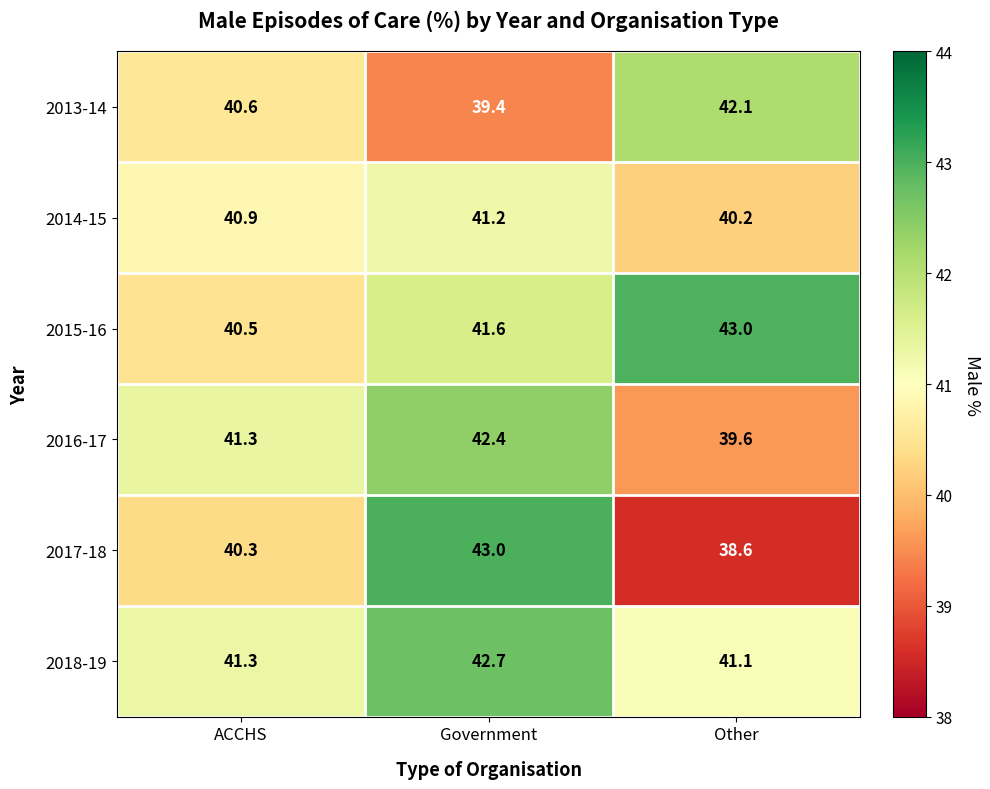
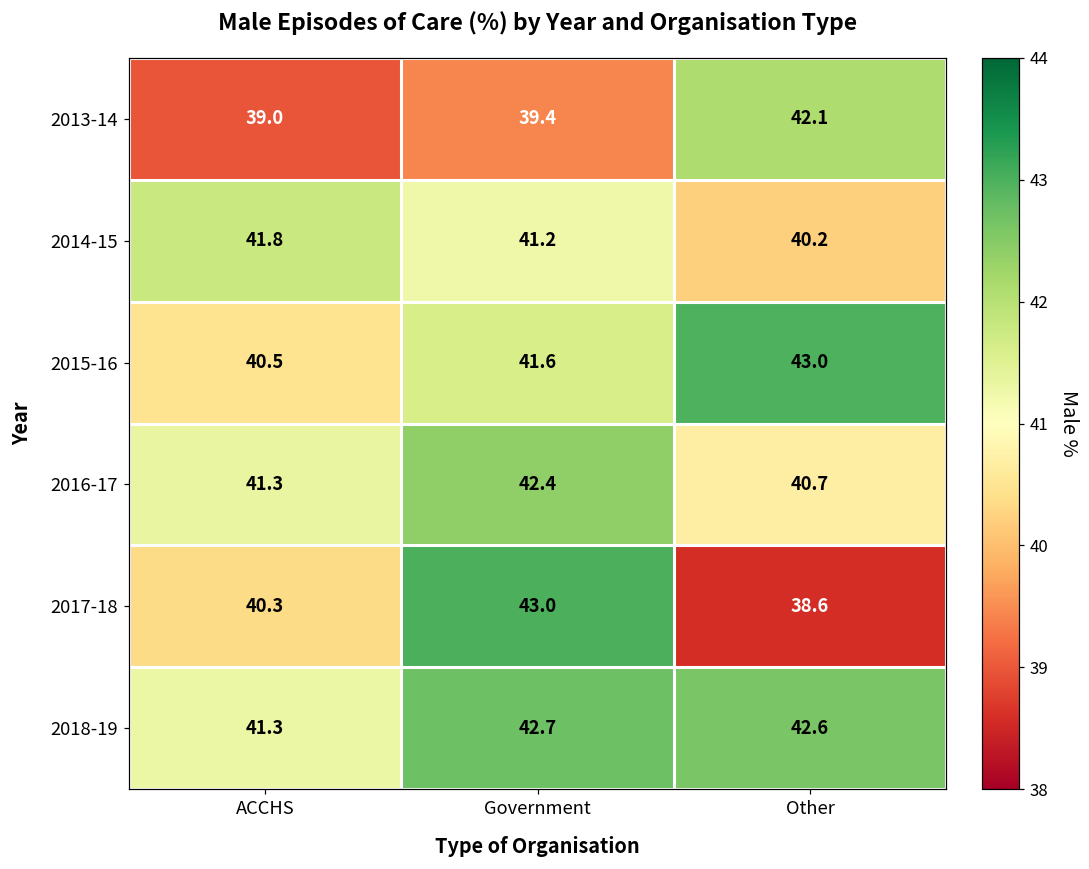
2013-14, ACCHS: 40.6 -> 39.0
2014-15, ACCHS: 40.9 -> 41.8
2016-17, Other: 39.6 -> 40.7
2018-19, Other: 41.1 -> 42.6
